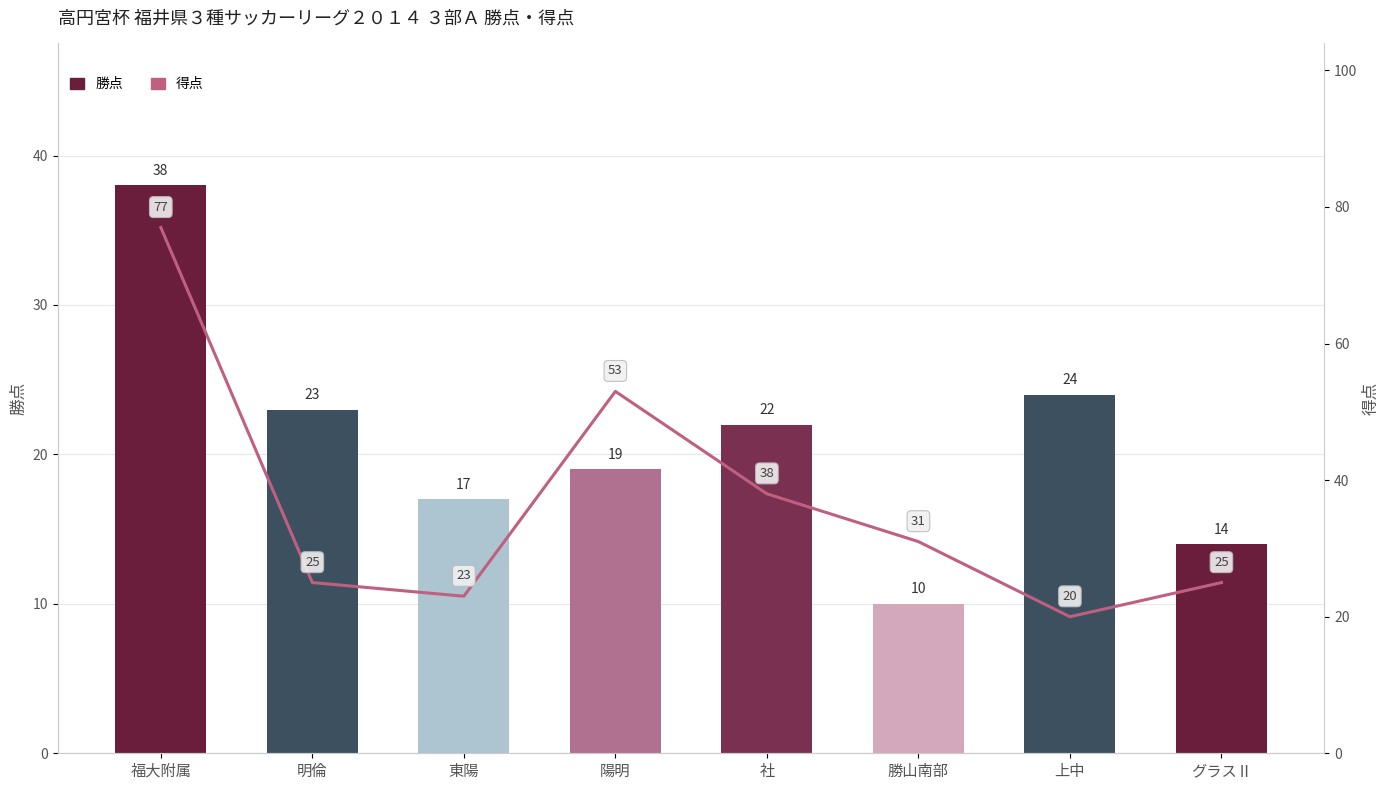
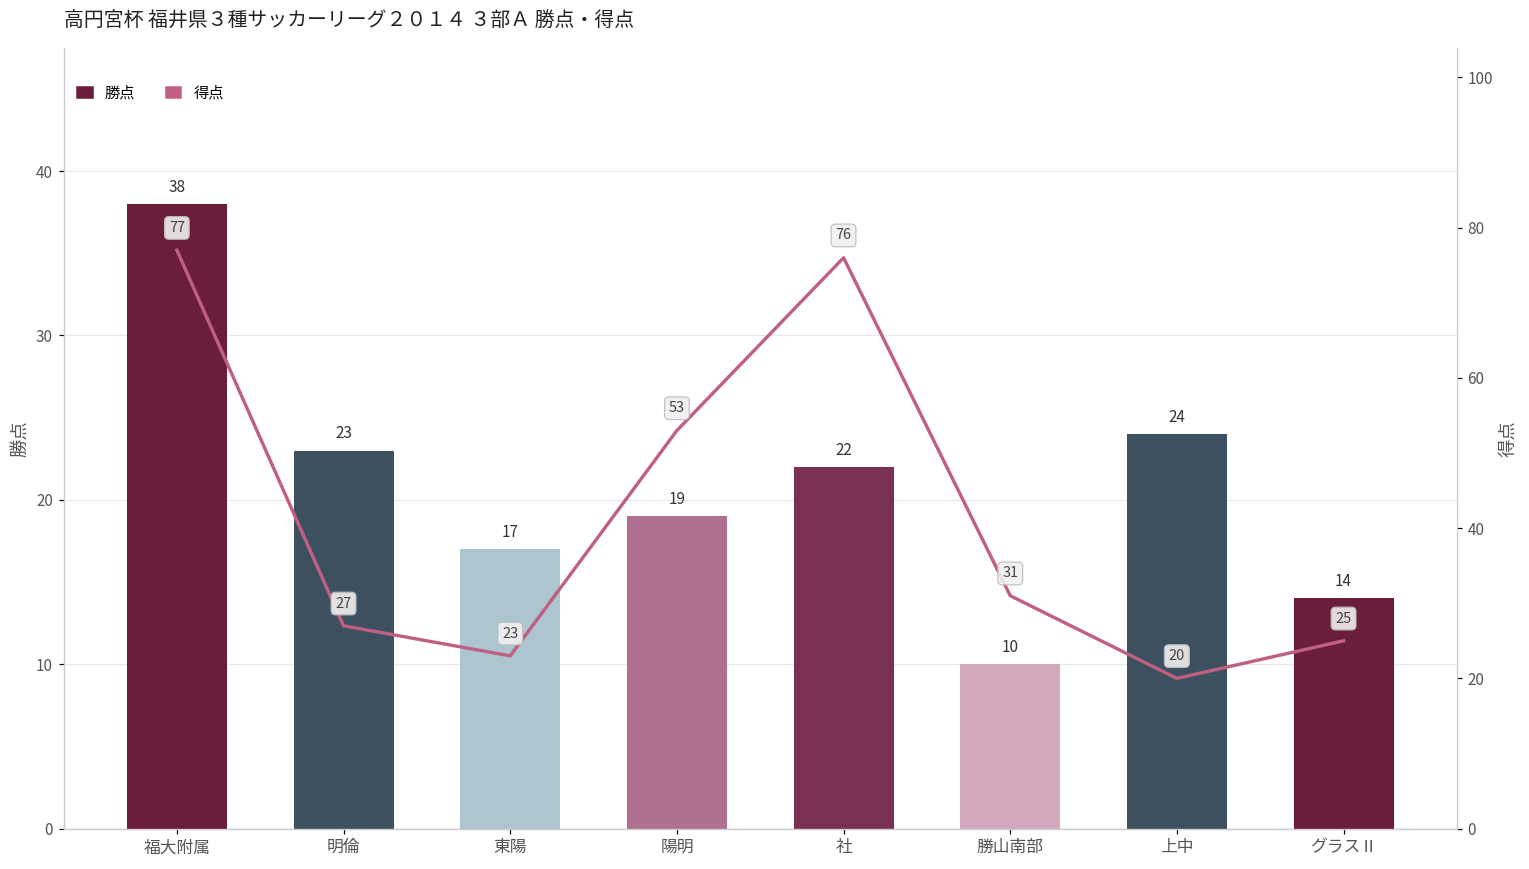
得点, 明倫: 25 -> 27
得点, 社: 38 -> 76
